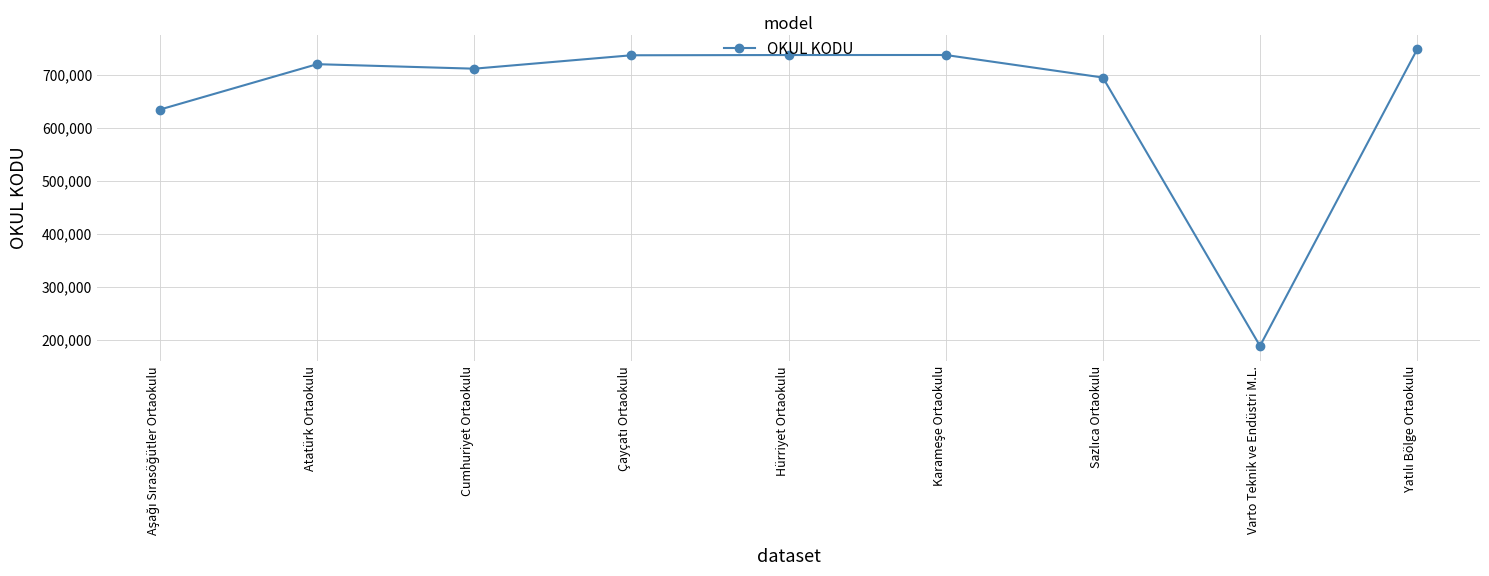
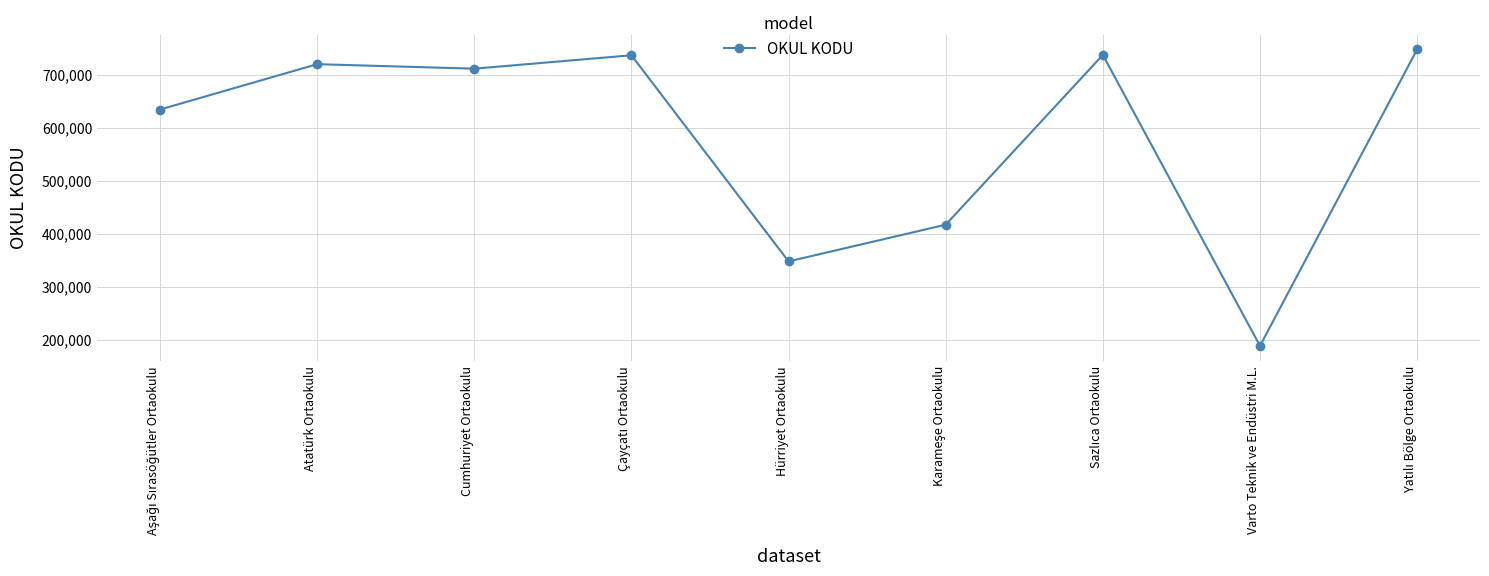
Hürriyet Ortaokulu: 740,000 -> 350,000
Karameşe Ortaokulu: 740,000 -> 420,000
Sazlıca Ortaokulu: 690,000 -> 740,000
